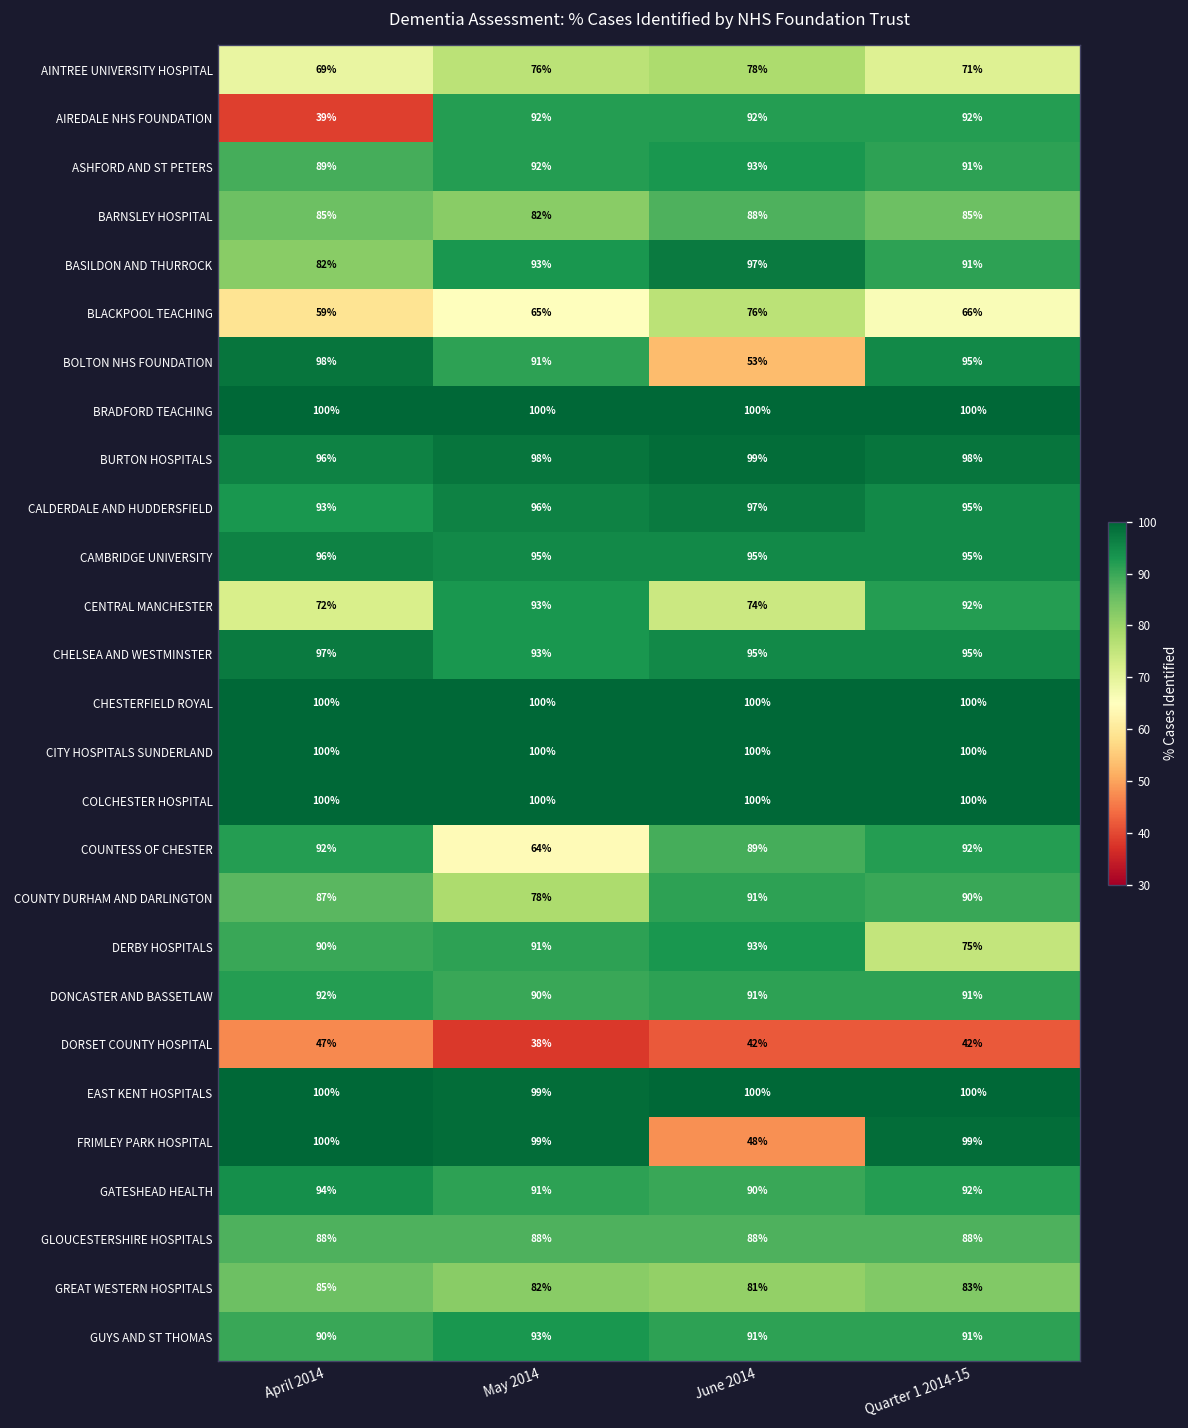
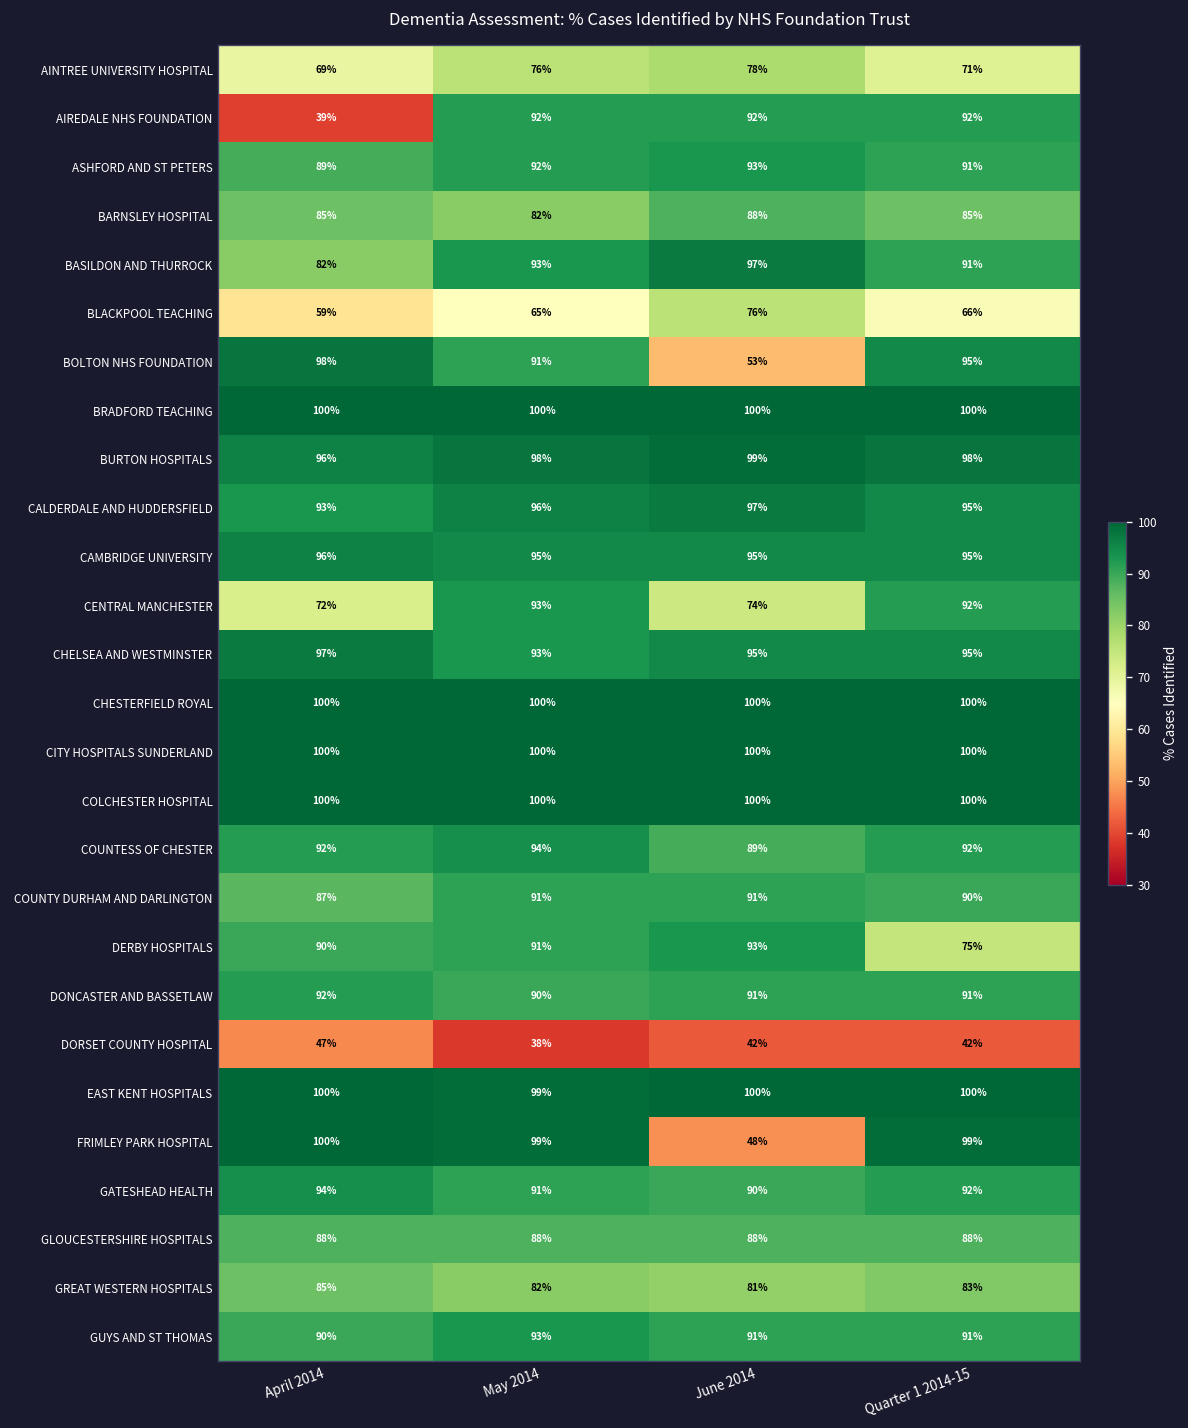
COUNTESS OF CHESTER, May 2014: 64% -> 94%
COUNTY DURHAM AND DARLINGTON, May 2014: 78% -> 91%
